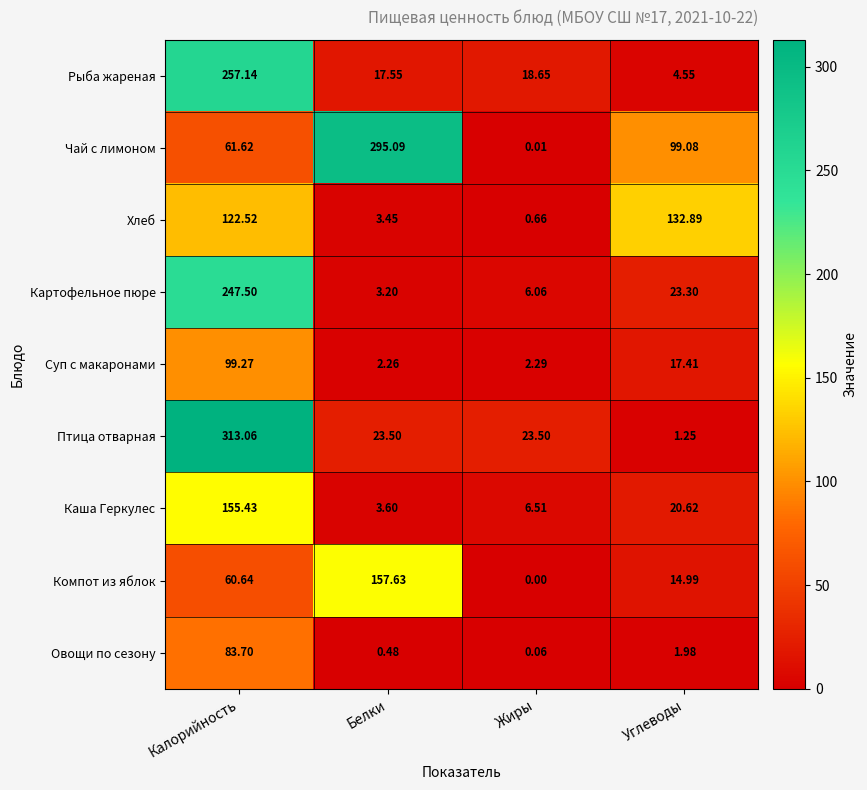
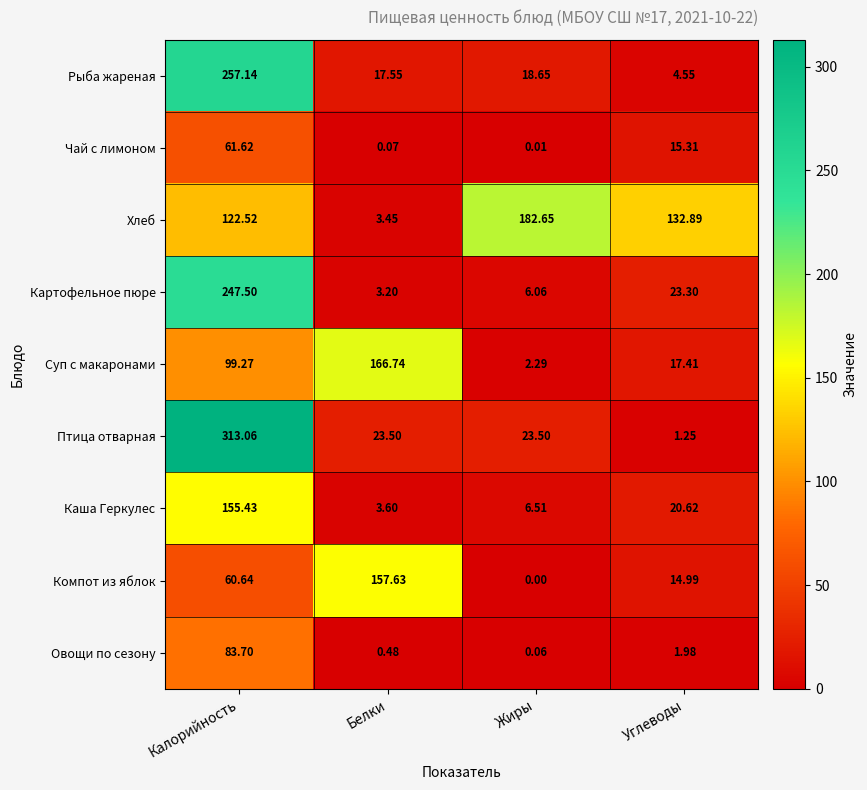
Чай с лимоном, Белки: 295.09 -> 0.07
Чай с лимоном, Углеводы: 99.08 -> 15.31
Хлеб, Жиры: 0.66 -> 182.65
Суп с макаронами, Белки: 2.26 -> 166.74
